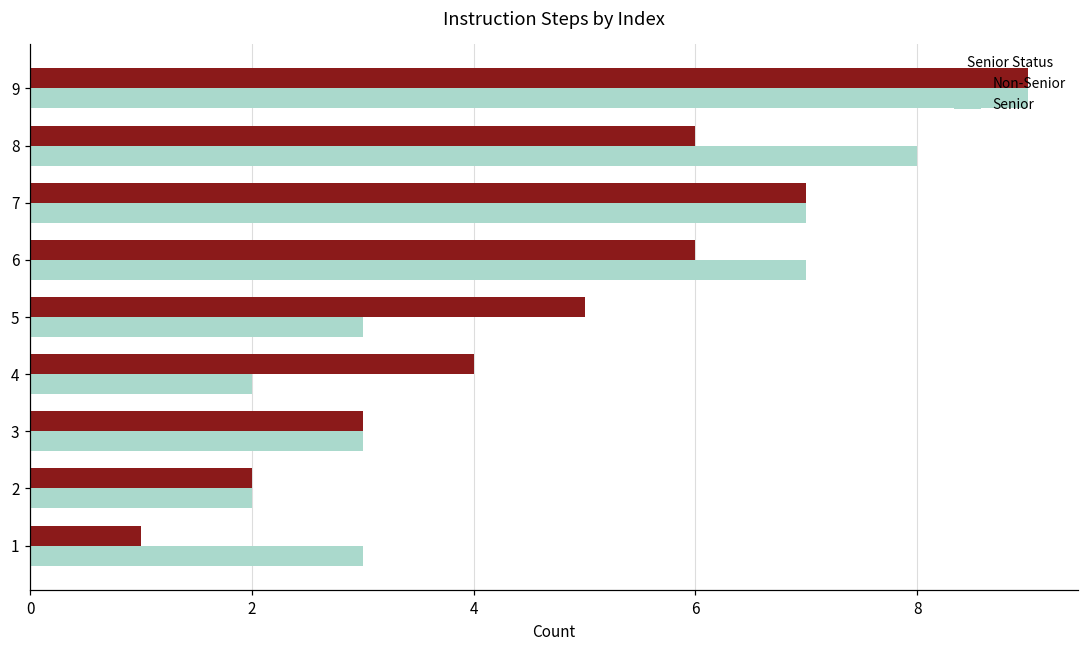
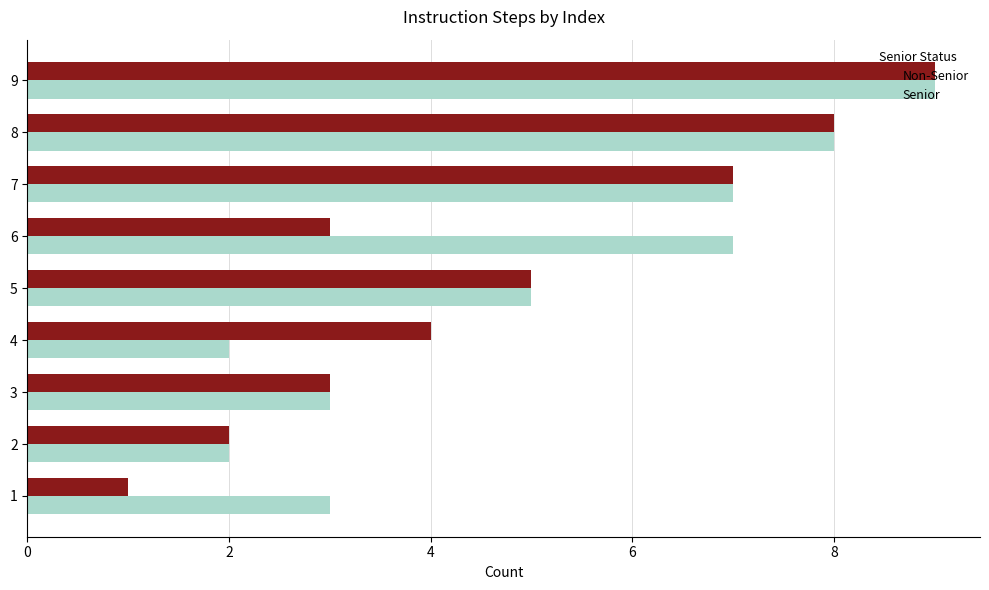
Non-Senior, 8: 6 -> 8
Non-Senior, 6: 6 -> 3
Senior, 5: 3 -> 5
